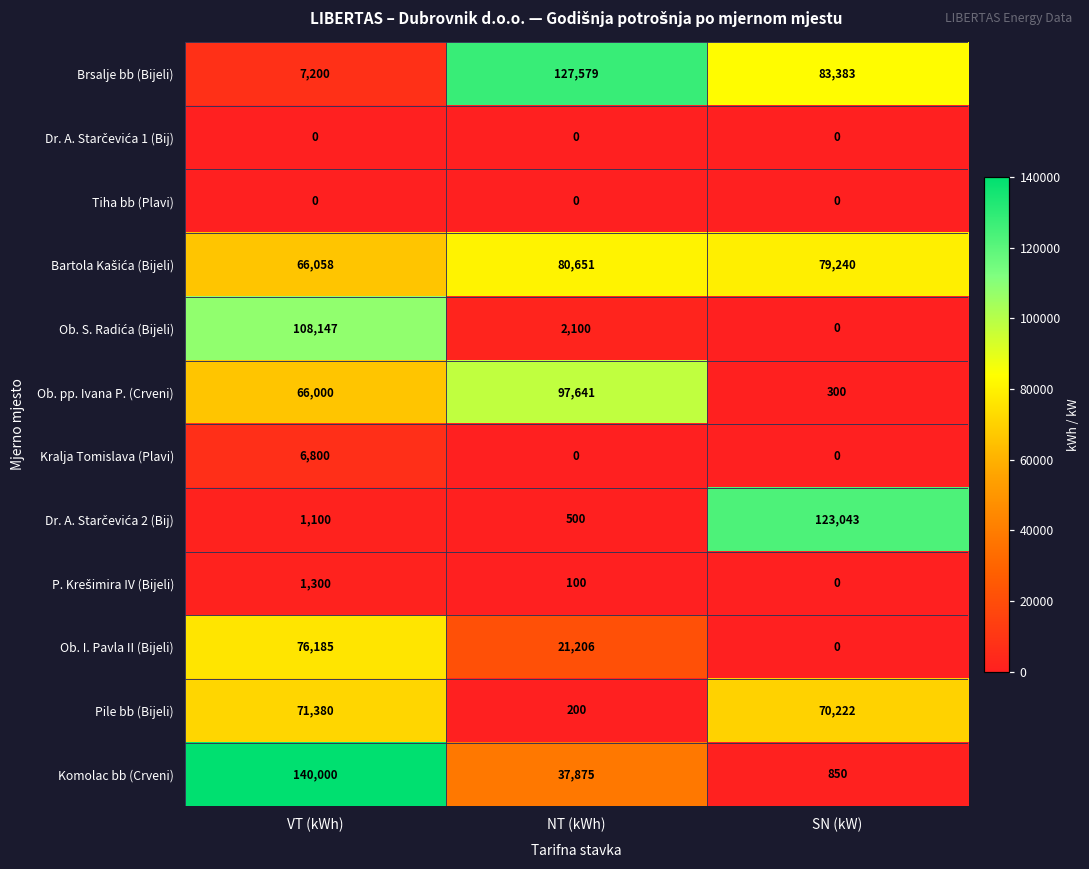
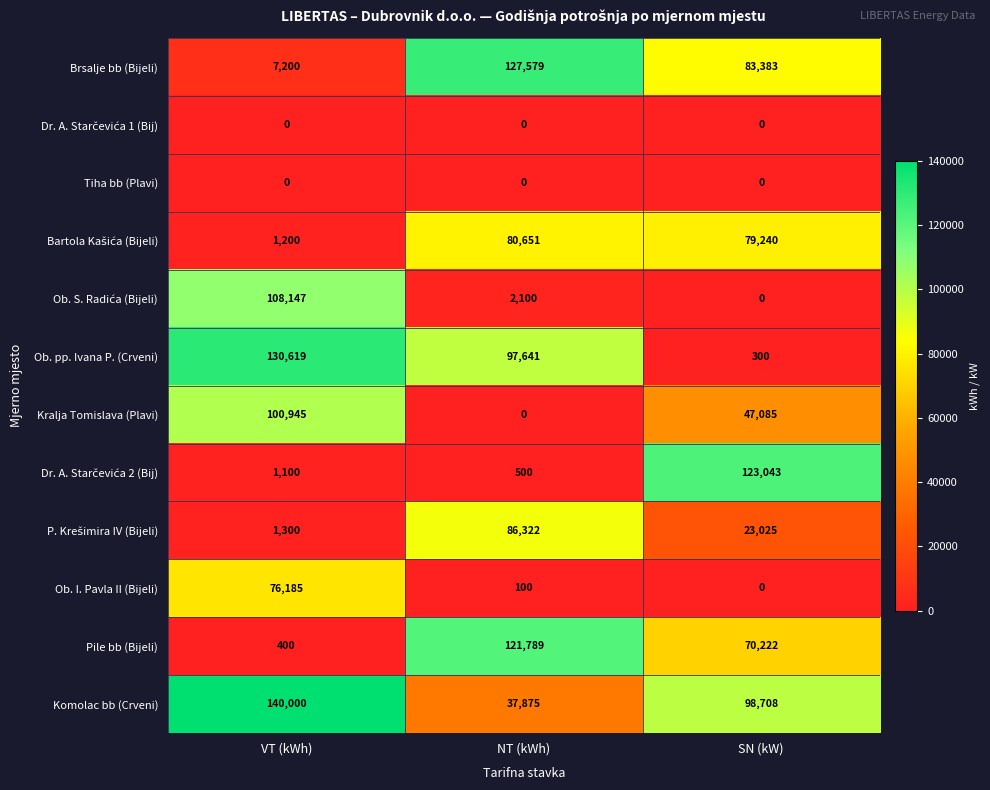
Bartola Kašića (Bijeli), VT (kWh): 66,058 -> 1,200
Ob. pp. Ivana P. (Crveni), VT (kWh): 66,000 -> 130,619
Kralja Tomislava (Plavi), VT (kWh): 6,800 -> 100,945
Kralja Tomislava (Plavi), SN (kW): 0 -> 47,085
P. Krešimira IV (Bijeli), NT (kWh): 100 -> 86,322
P. Krešimira IV (Bijeli), SN (kW): 0 -> 23,025
Ob. I. Pavla II (Bijeli), NT (kWh): 21,206 -> 100
Pile bb (Bijeli), VT (kWh): 71,380 -> 400
Pile bb (Bijeli), NT (kWh): 200 -> 121,789
Komolac bb (Crveni), SN (kW): 850 -> 98,708
